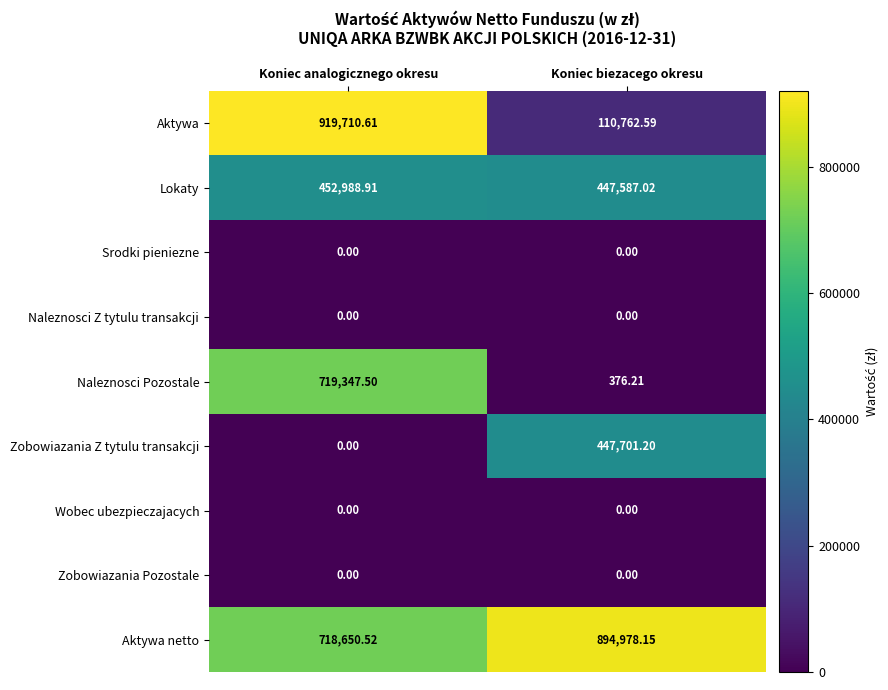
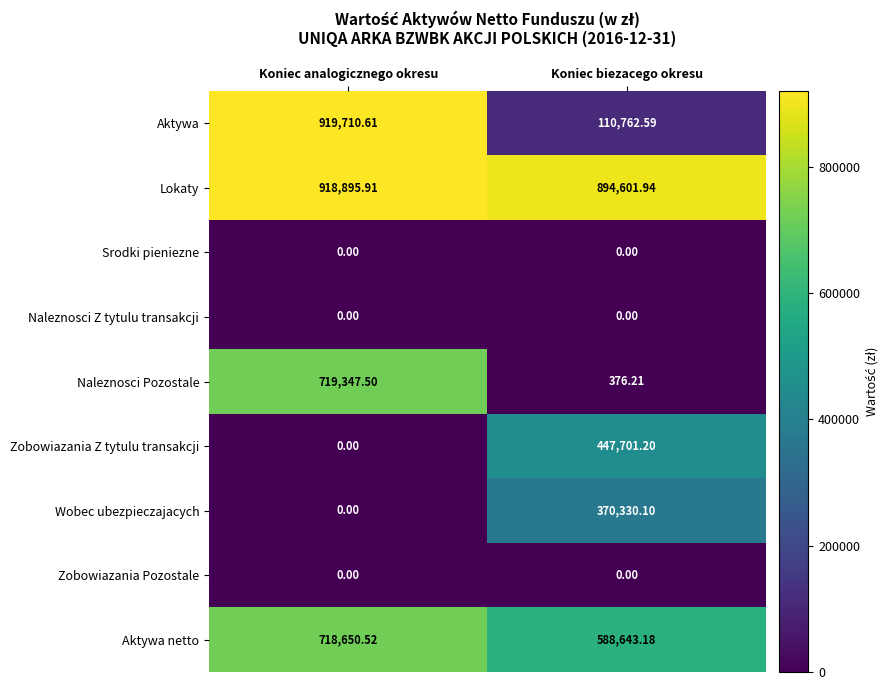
Lokaty, Koniec analogicznego okresu: 452,988.91 -> 918,895.91
Lokaty, Koniec biezacego okresu: 447,587.02 -> 894,601.94
Wobec ubezpieczajacych, Koniec biezacego okresu: 0.00 -> 370,330.10
Aktywa netto, Koniec biezacego okresu: 894,978.15 -> 588,643.18
